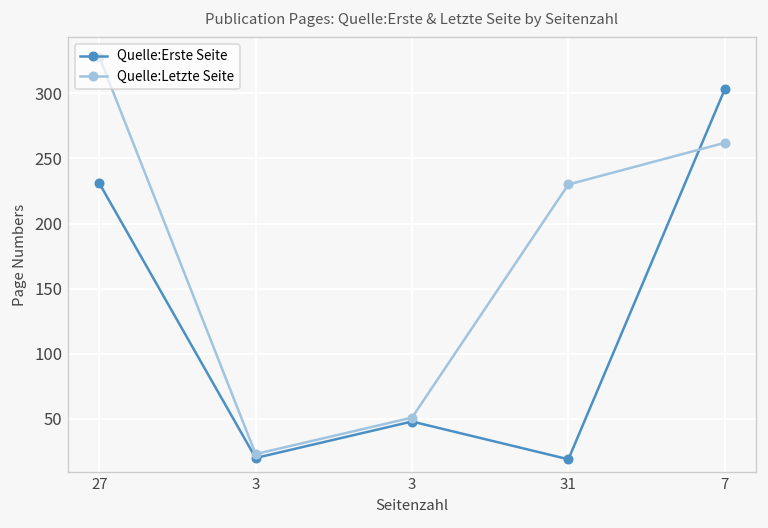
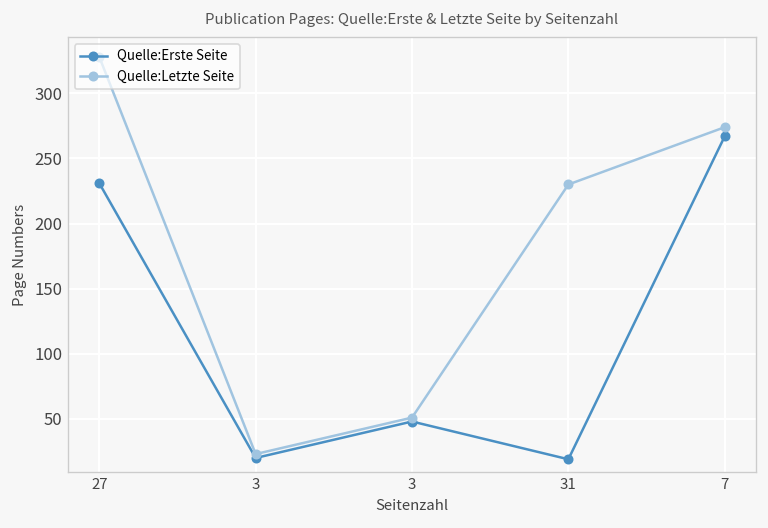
Quelle:Erste Seite, 7: 303 -> 267
Quelle:Letzte Seite, 7: 262 -> 274
